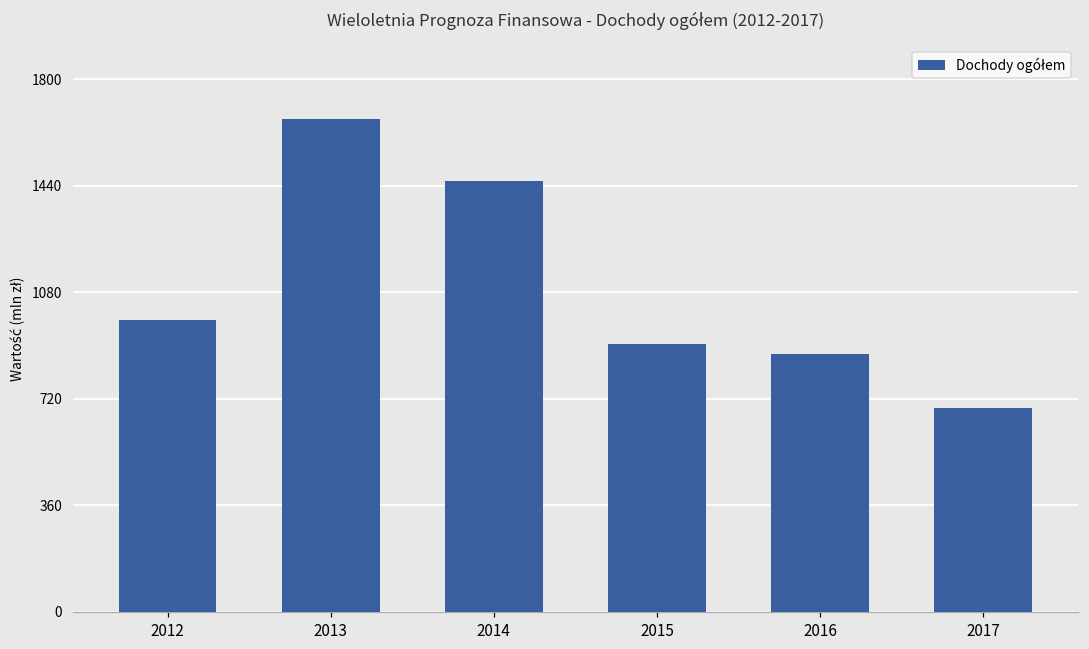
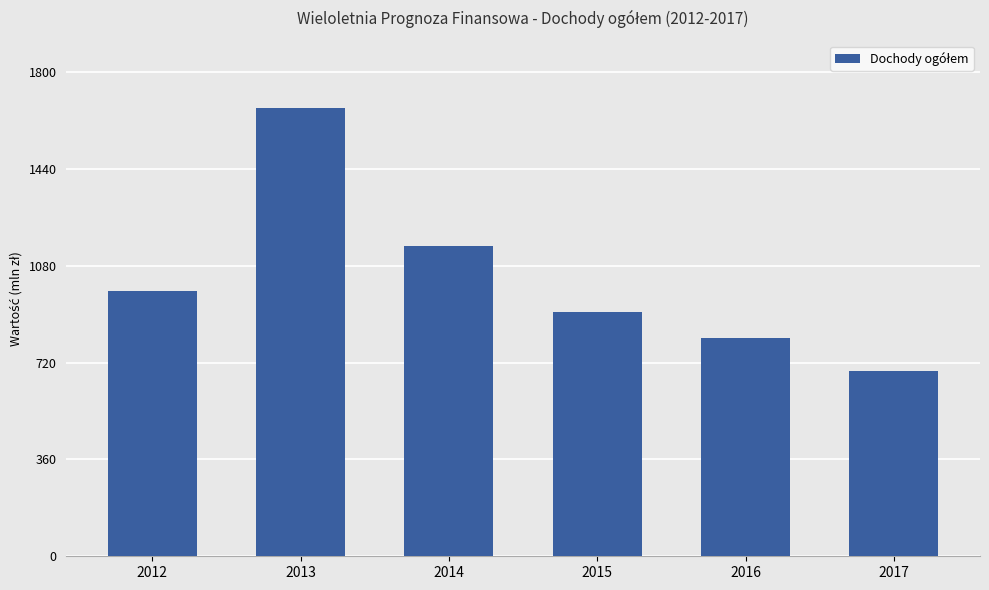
2014: 1460 -> 1150
2016: 870 -> 810
